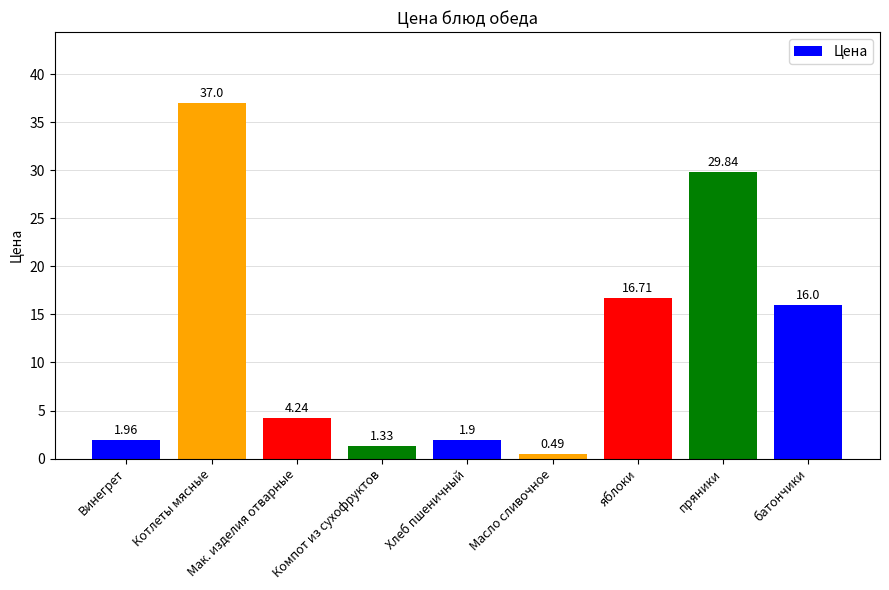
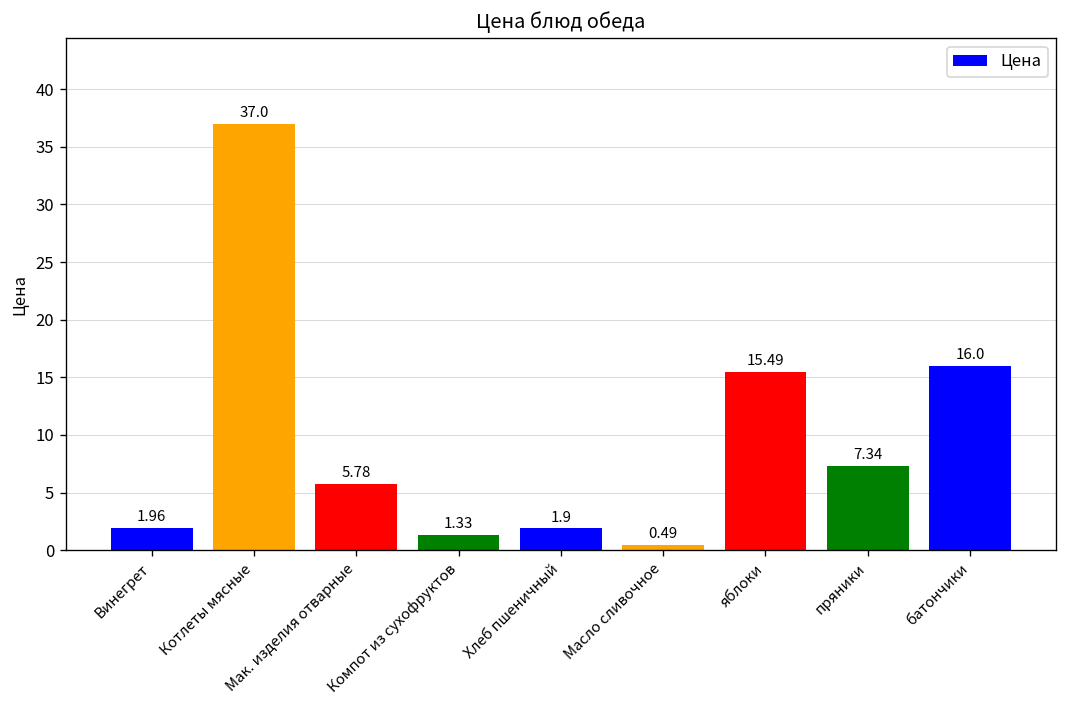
Мак. изделия отварные: 4.24 -> 5.78
яблоки: 16.71 -> 15.49
пряники: 29.84 -> 7.34
